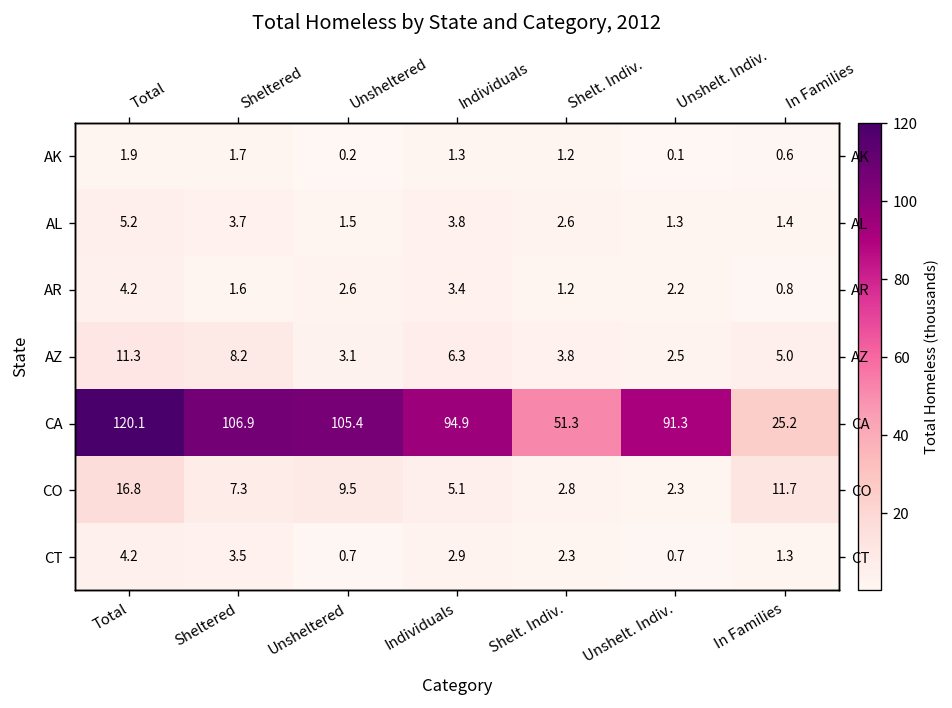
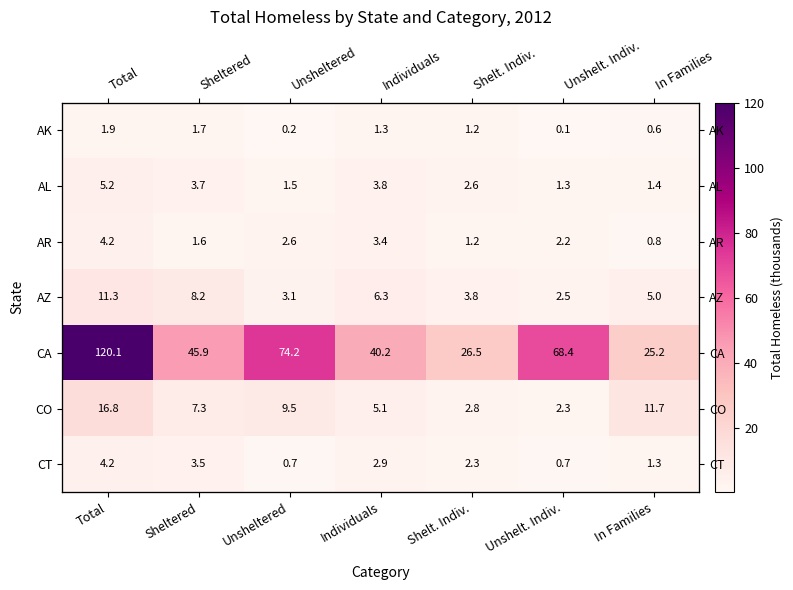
CA, Sheltered: 106.9 -> 45.9
CA, Unsheltered: 105.4 -> 74.2
CA, Individuals: 94.9 -> 40.2
CA, Shelt. Indiv.: 51.3 -> 26.5
CA, Unshelt. Indiv.: 91.3 -> 68.4
